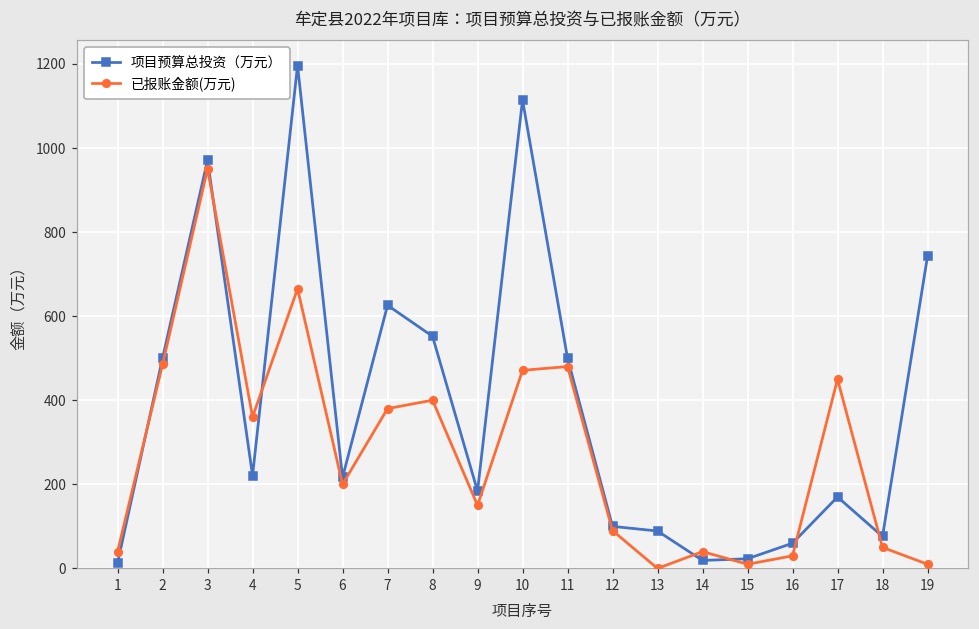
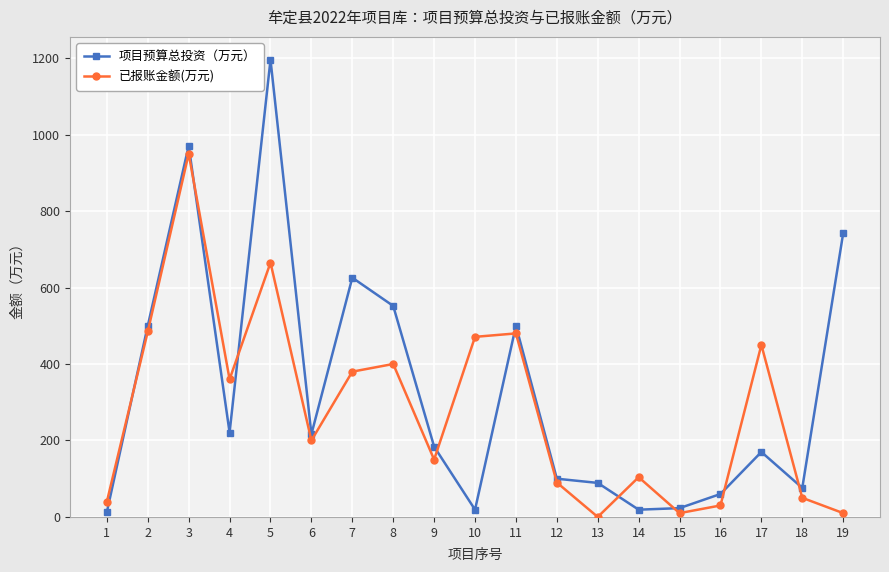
项目预算总投资（万元）, 10: 1110 -> 20
已报账金额(万元), 14: 40 -> 100
